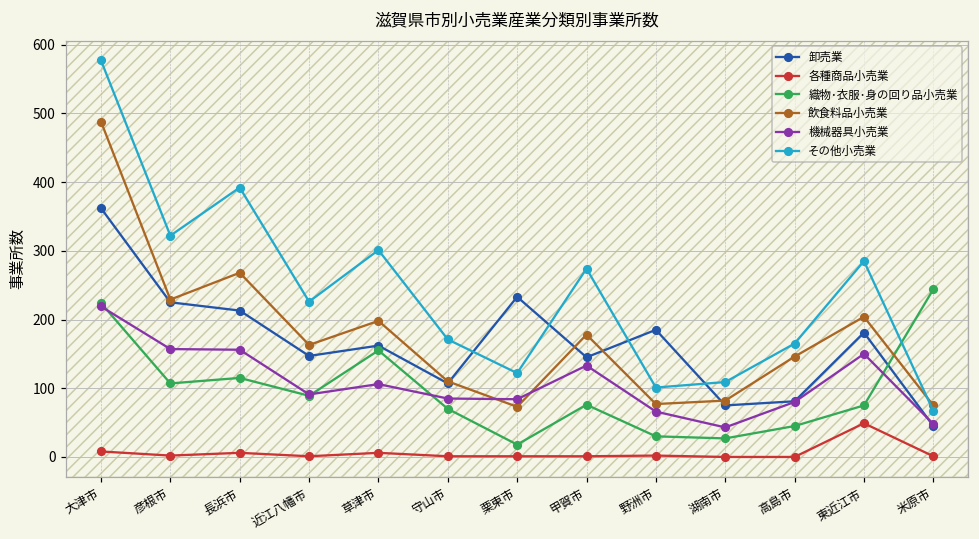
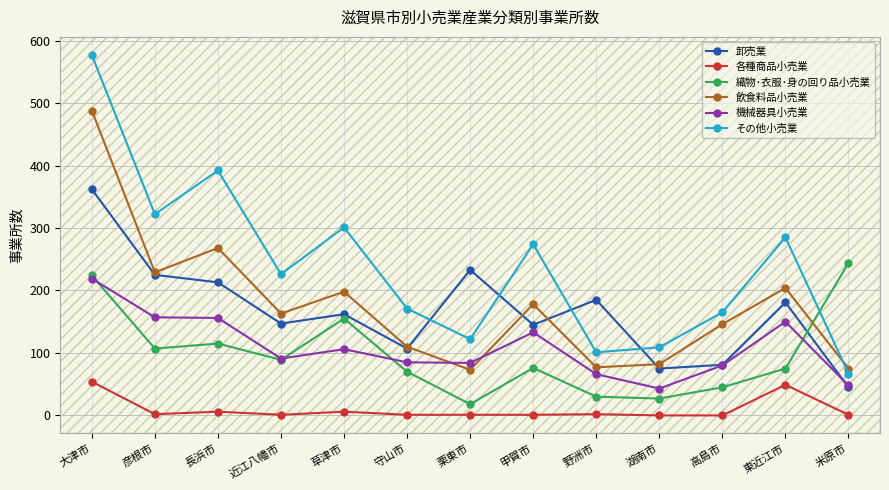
各種商品小売業, 大津市: 10 -> 50
